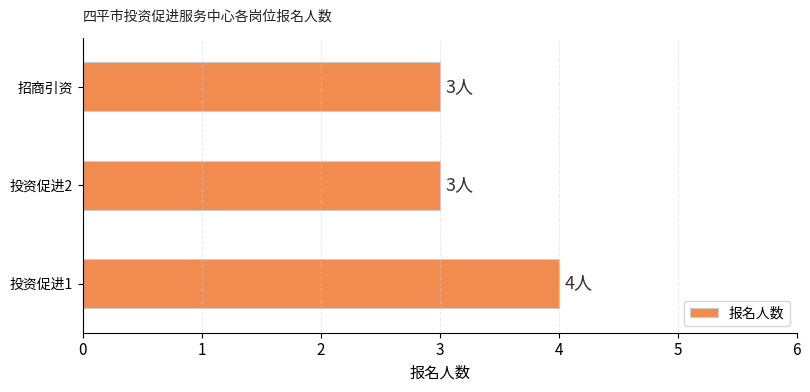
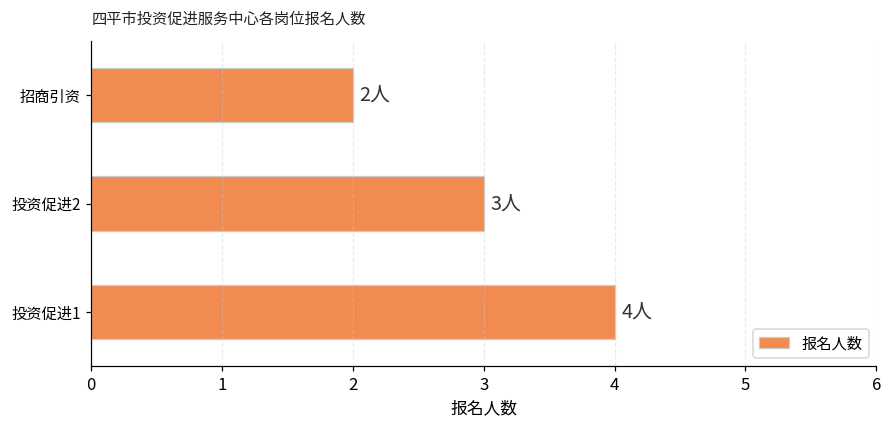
招商引资: 3人 -> 2人
